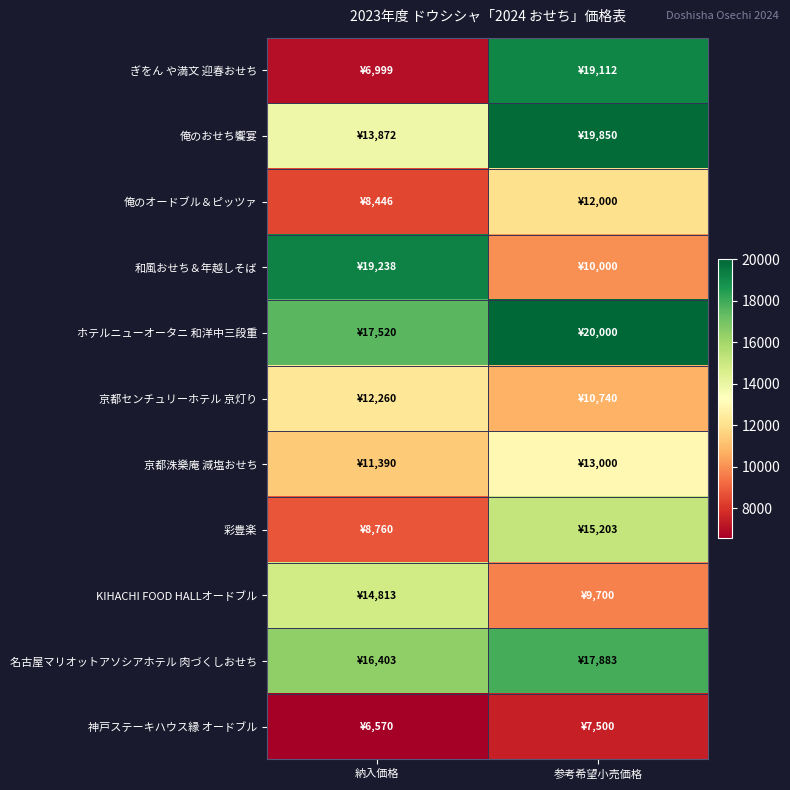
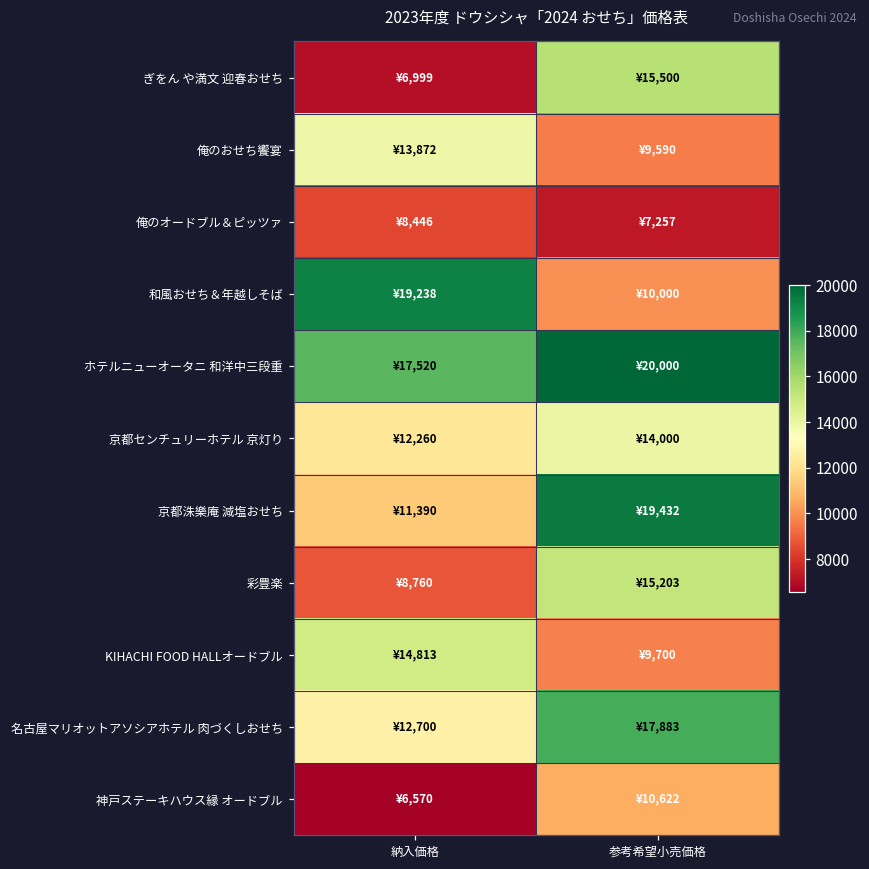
ぎをん や満文 迎春おせち, 参考希望小売価格: ¥19,112 -> ¥15,500
俺のおせち饗宴, 参考希望小売価格: ¥19,850 -> ¥9,590
俺のオードブル＆ピッツァ, 参考希望小売価格: ¥12,000 -> ¥7,257
京都センチュリーホテル 京灯り, 参考希望小売価格: ¥10,740 -> ¥14,000
京都洙樂庵 減塩おせち, 参考希望小売価格: ¥13,000 -> ¥19,432
名古屋マリオットアソシアホテル 肉づくしおせち, 納入価格: ¥16,403 -> ¥12,700
神戸ステーキハウス縁 オードブル, 参考希望小売価格: ¥7,500 -> ¥10,622
